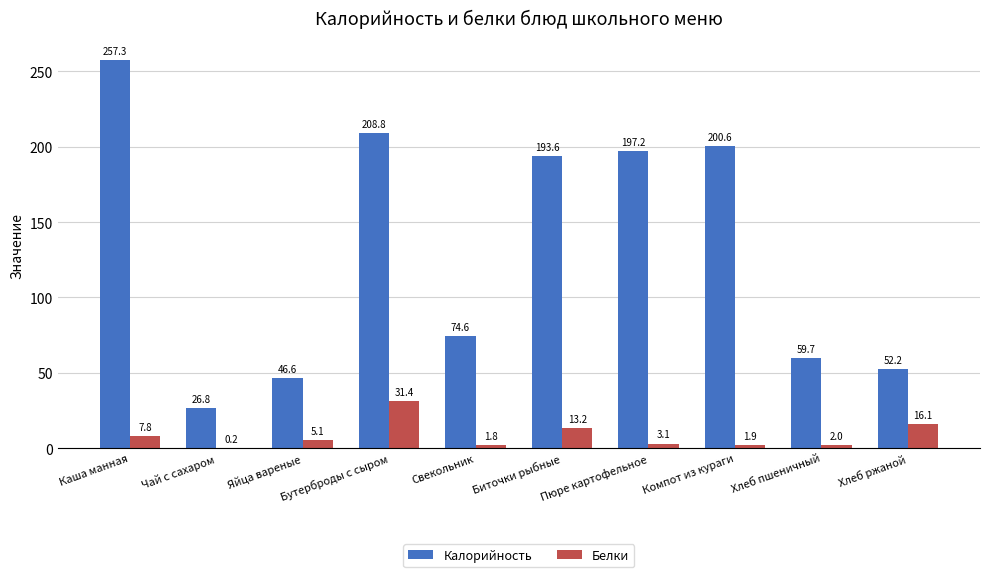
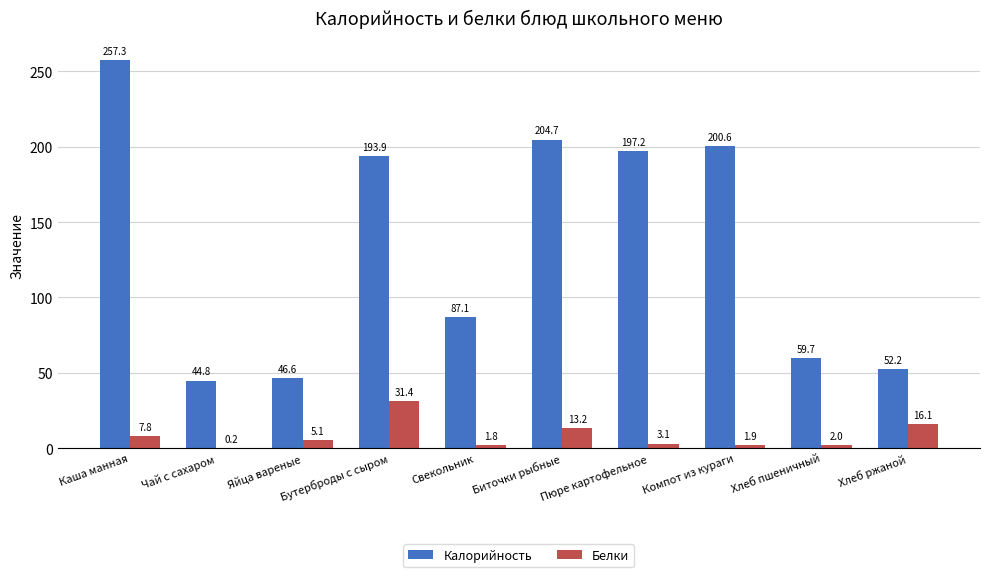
Калорийность, Чай с сахаром: 26.8 -> 44.8
Калорийность, Бутерброды с сыром: 208.8 -> 193.9
Калорийность, Свекольник: 74.6 -> 87.1
Калорийность, Биточки рыбные: 193.6 -> 204.7
